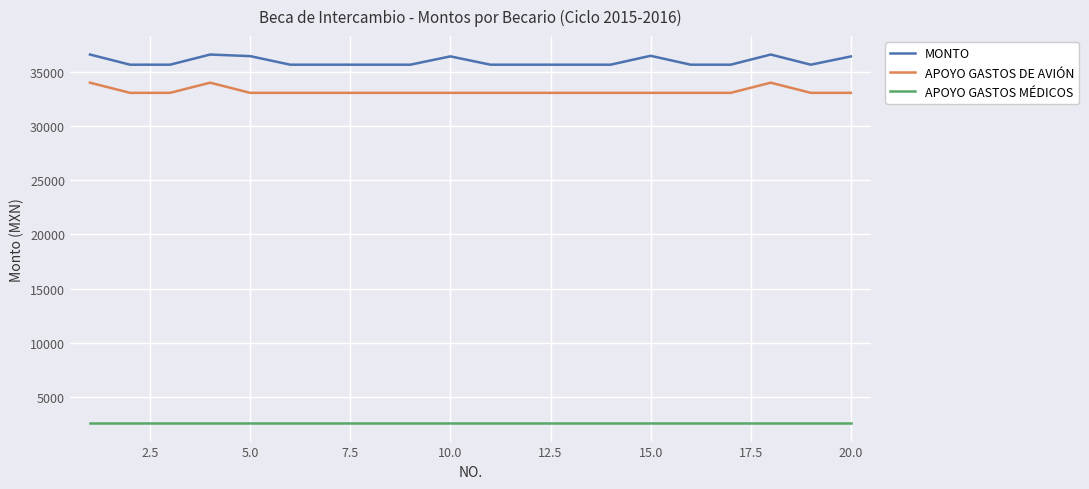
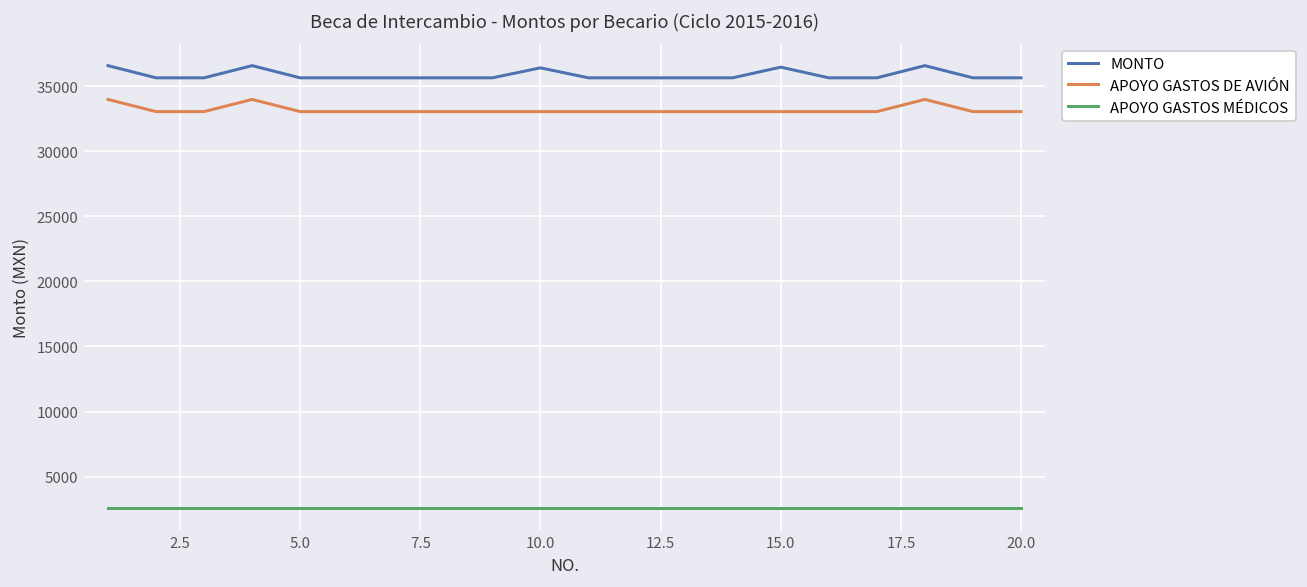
MONTO, 5.0: 36400 -> 35600
MONTO, 20.0: 36400 -> 35600
